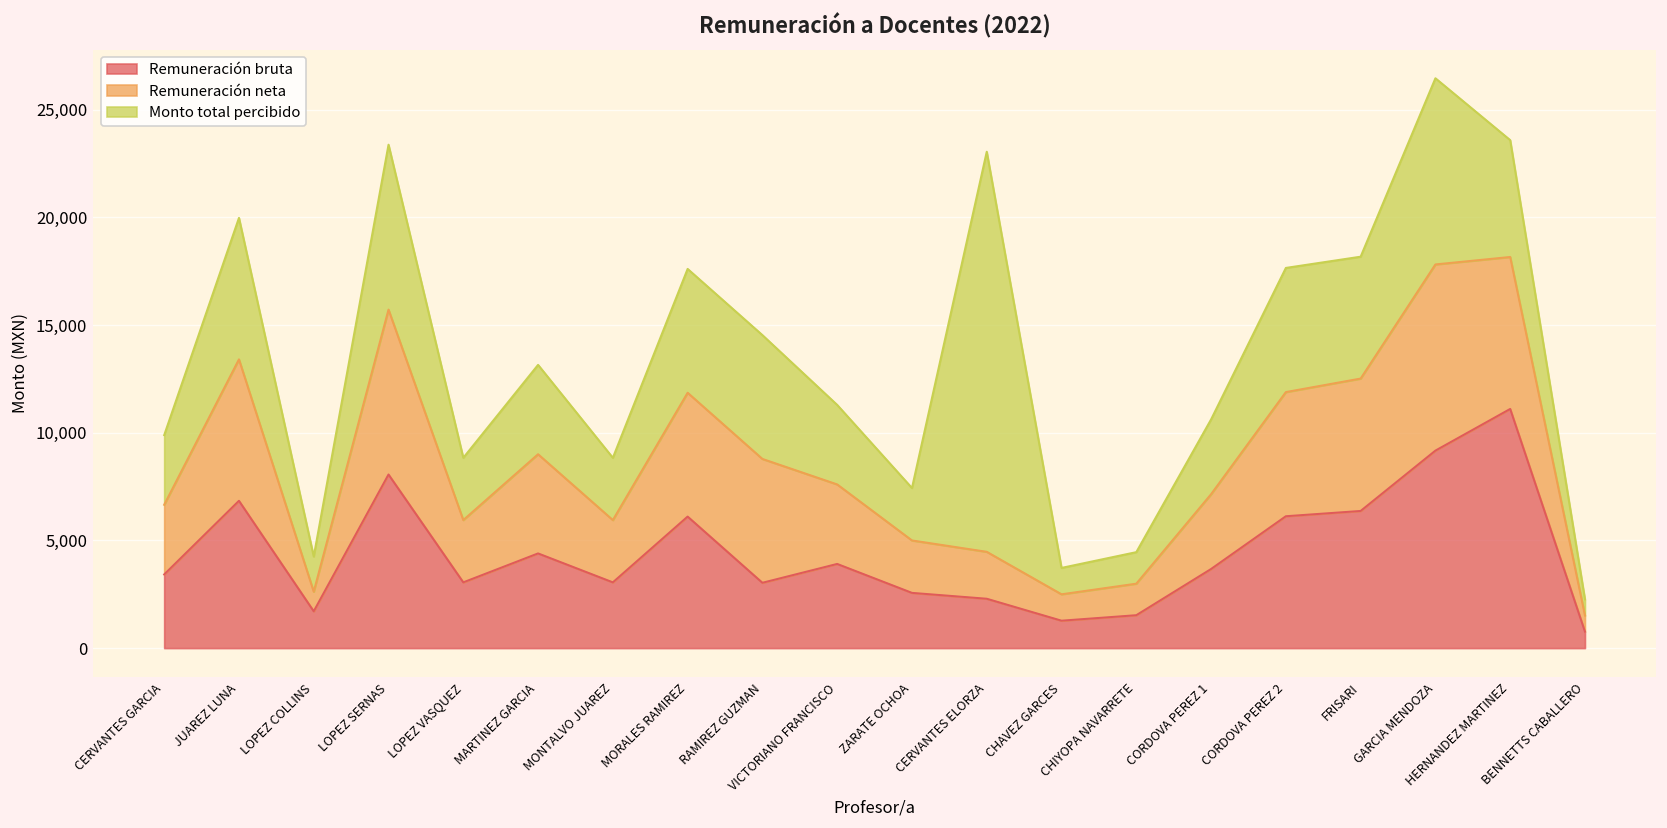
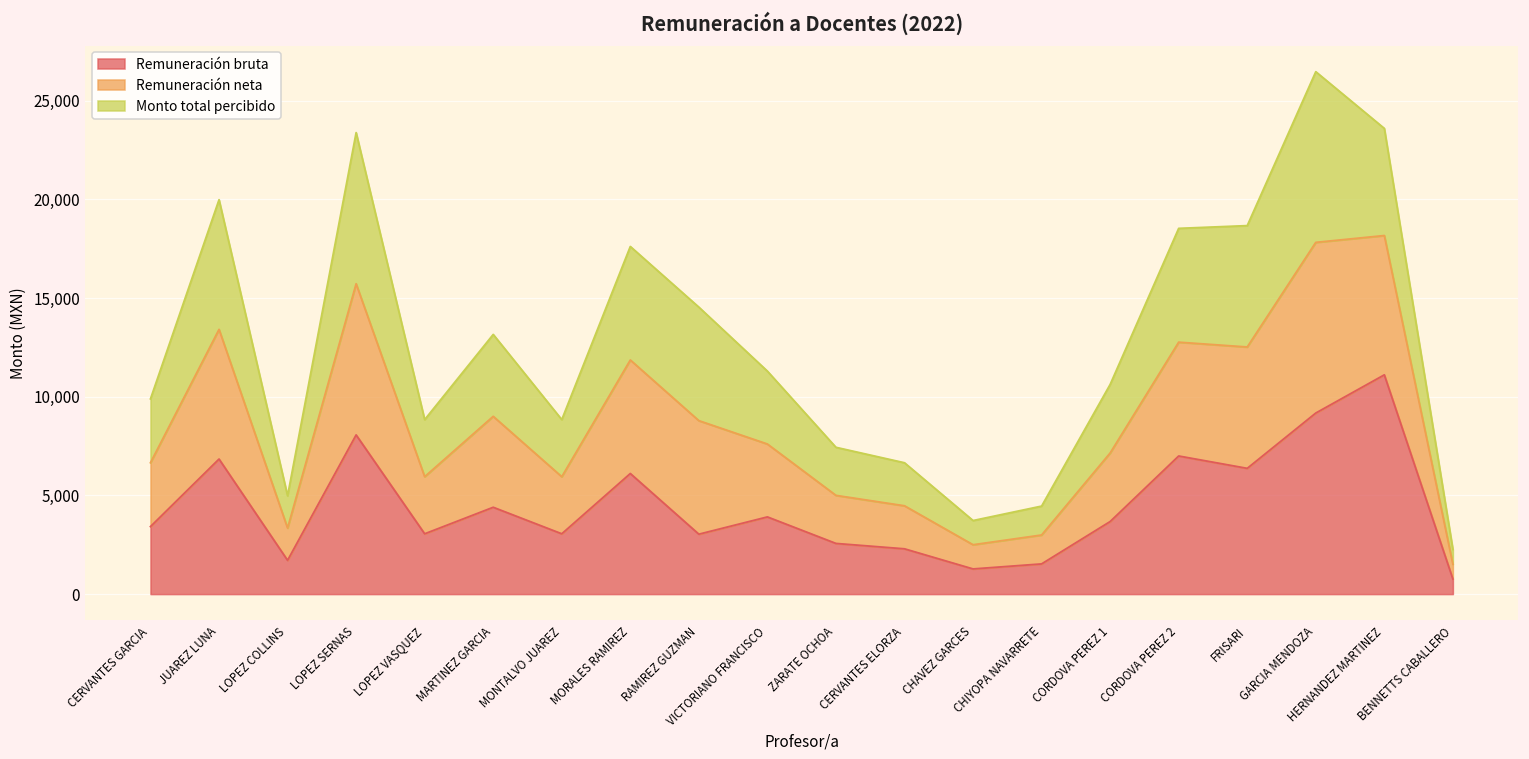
Remuneración neta, LOPEZ COLLINS: 900 -> 1,600
Monto total percibido, CERVANTES ELORZA: 18,600 -> 2,200
Remuneración bruta, CORDOVA PEREZ 2: 6,100 -> 7,000
Monto total percibido, FRISARI: 5,700 -> 6,100
